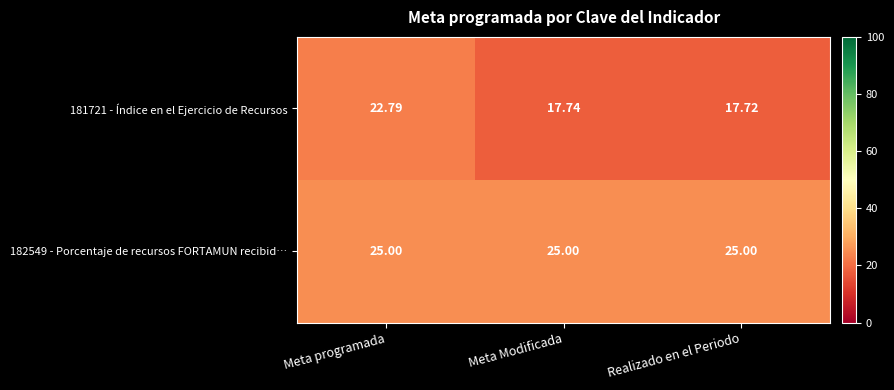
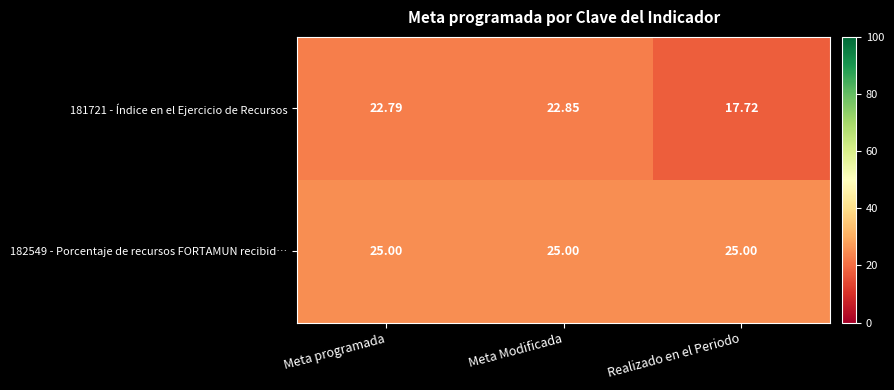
181721 - Índice en el Ejercicio de Recursos, Meta Modificada: 17.74 -> 22.85
